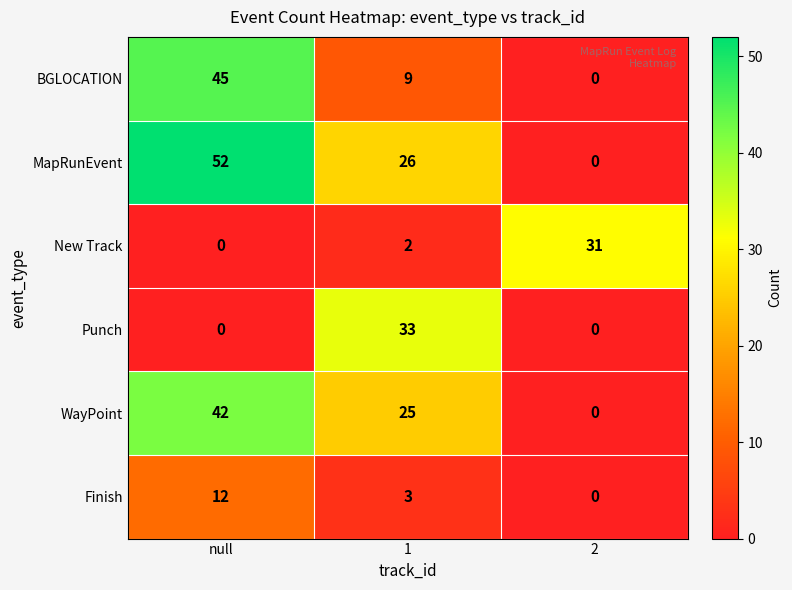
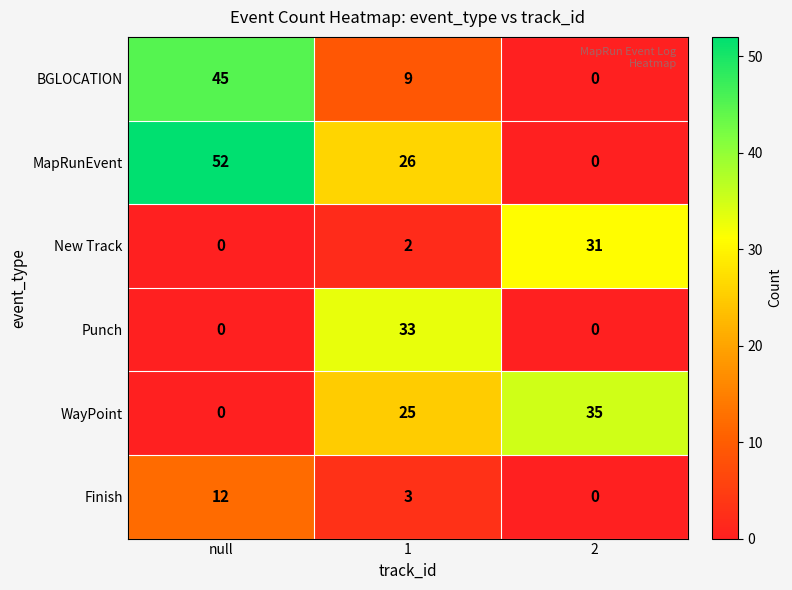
WayPoint, null: 42 -> 0
WayPoint, 2: 0 -> 35
